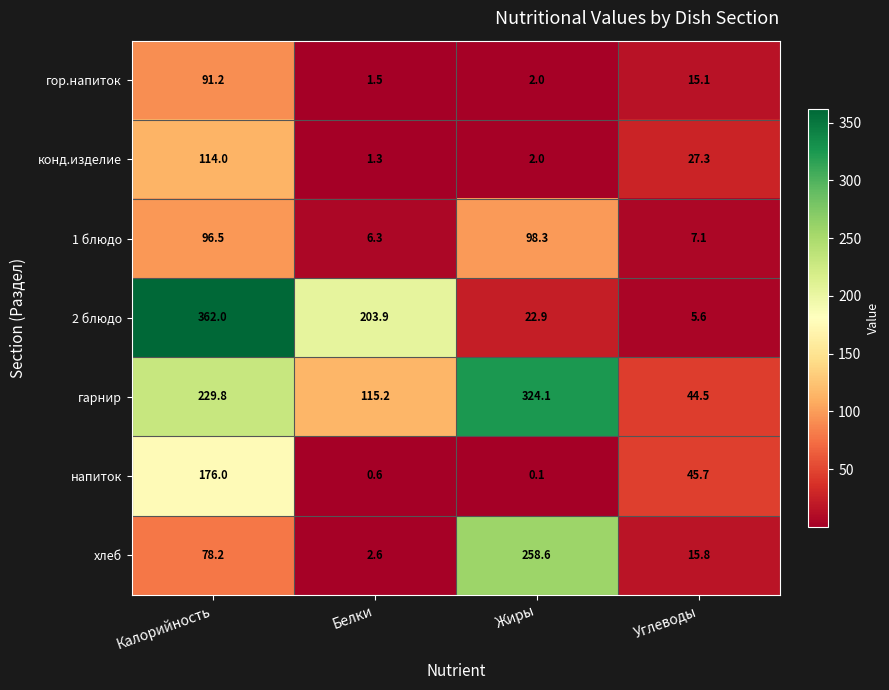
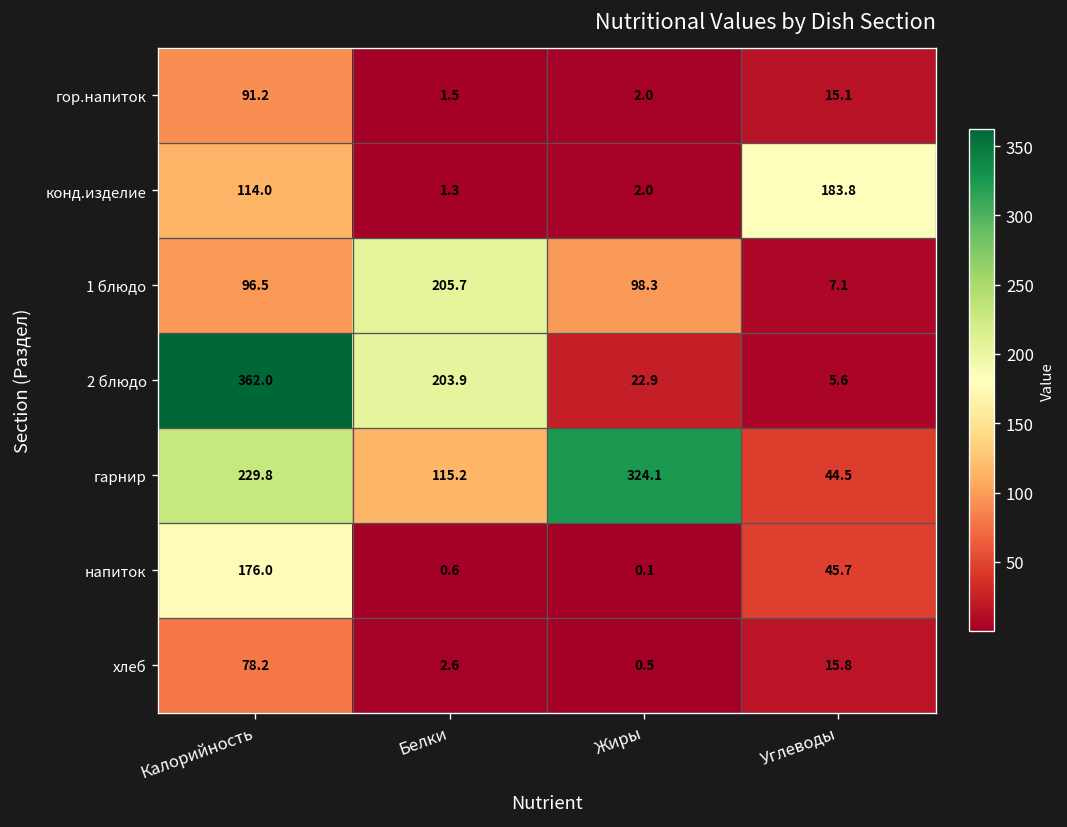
конд.изделие, Углеводы: 27.3 -> 183.8
1 блюдо, Белки: 6.3 -> 205.7
хлеб, Жиры: 258.6 -> 0.5
